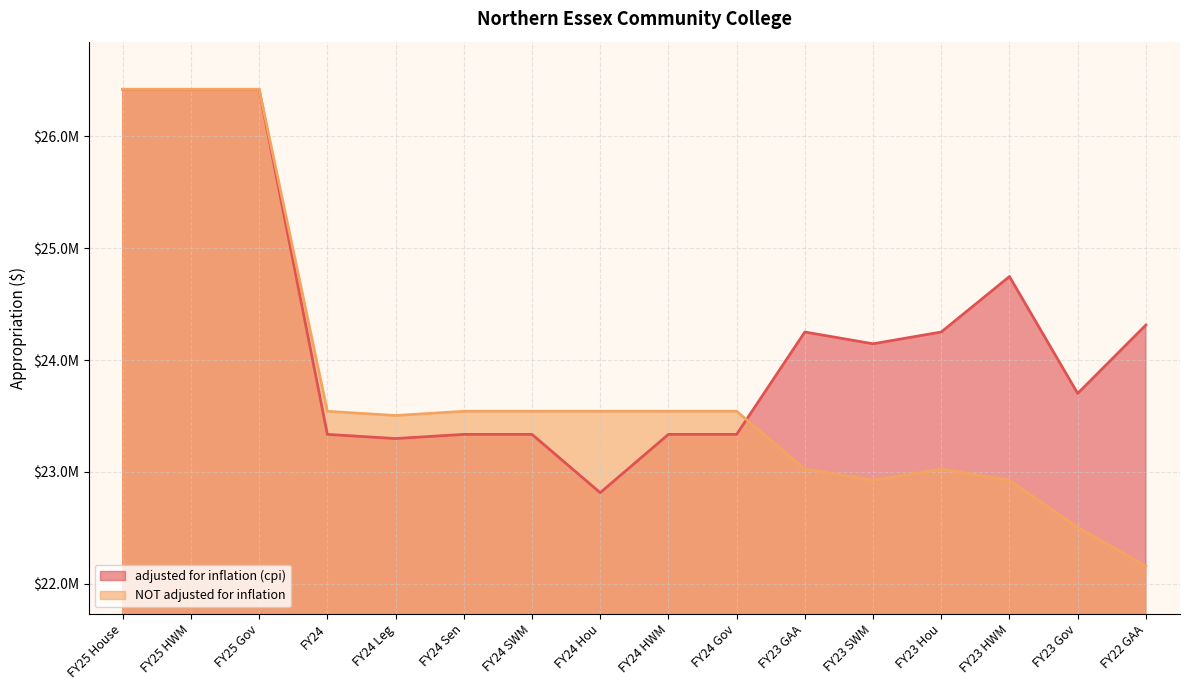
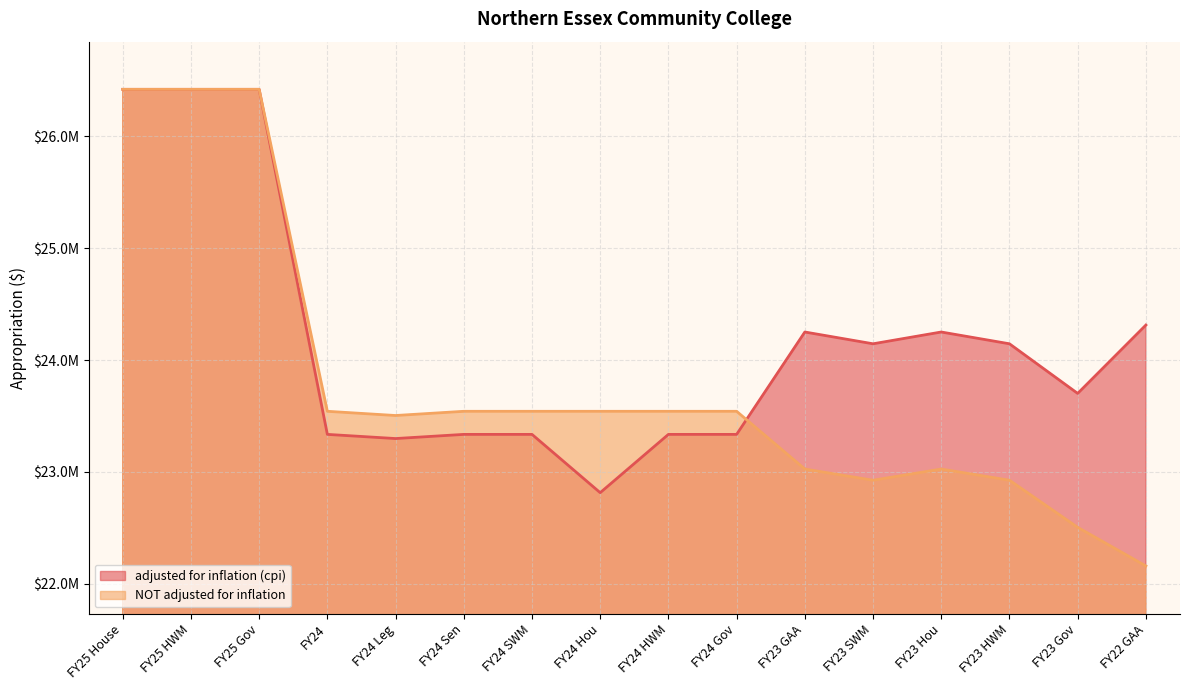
adjusted for inflation (cpi), FY23 HWM: $24750000 -> $24150000
